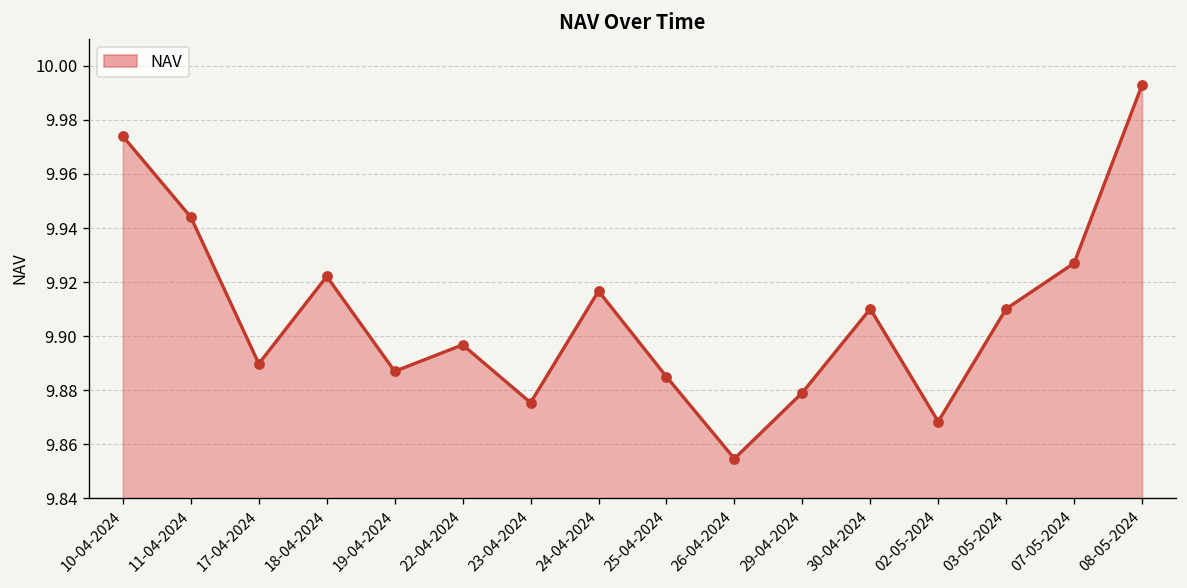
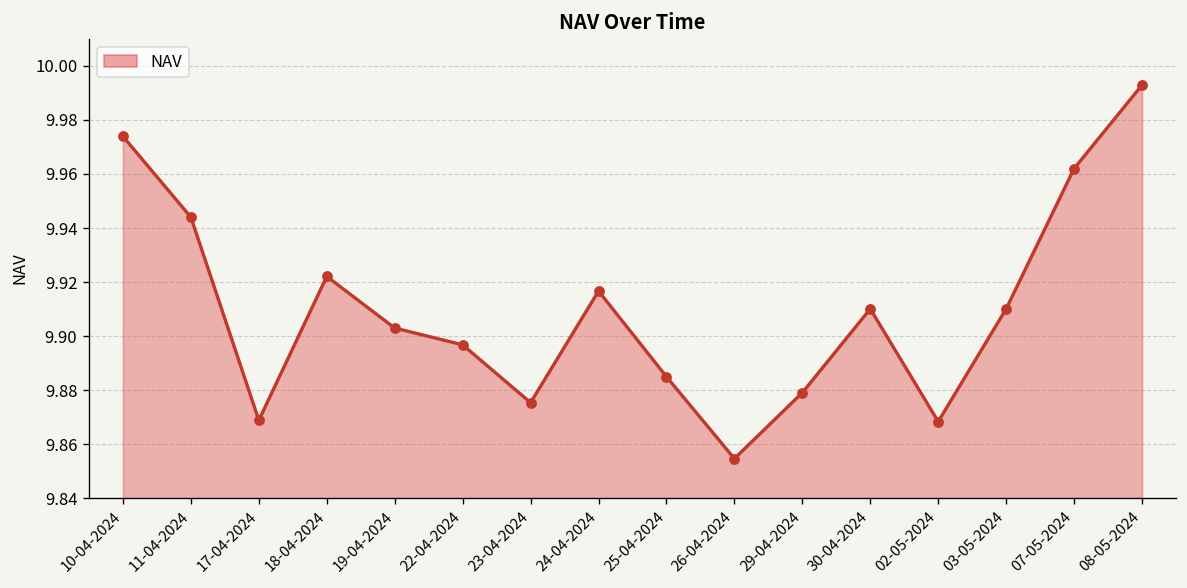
17-04-2024: 9.890 -> 9.869
19-04-2024: 9.887 -> 9.903
07-05-2024: 9.927 -> 9.962
